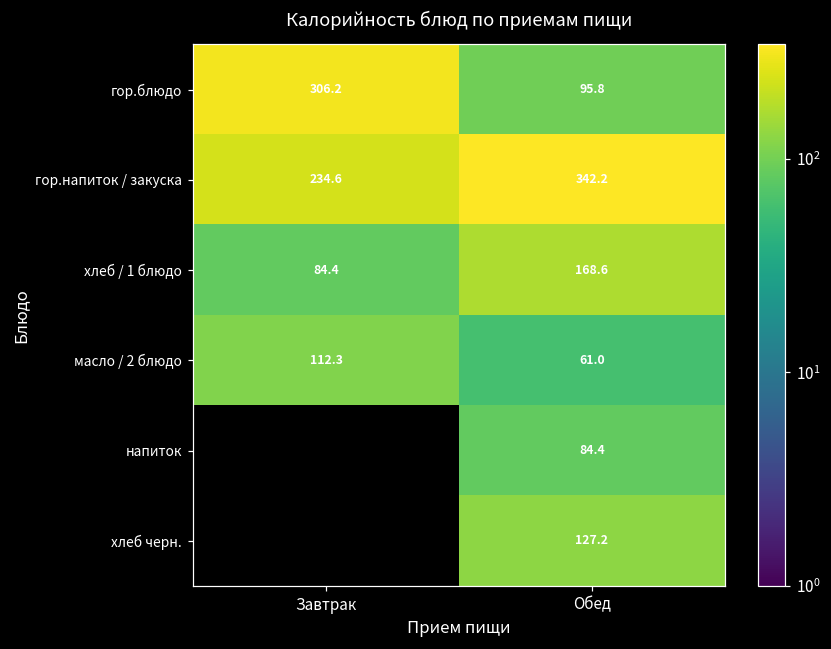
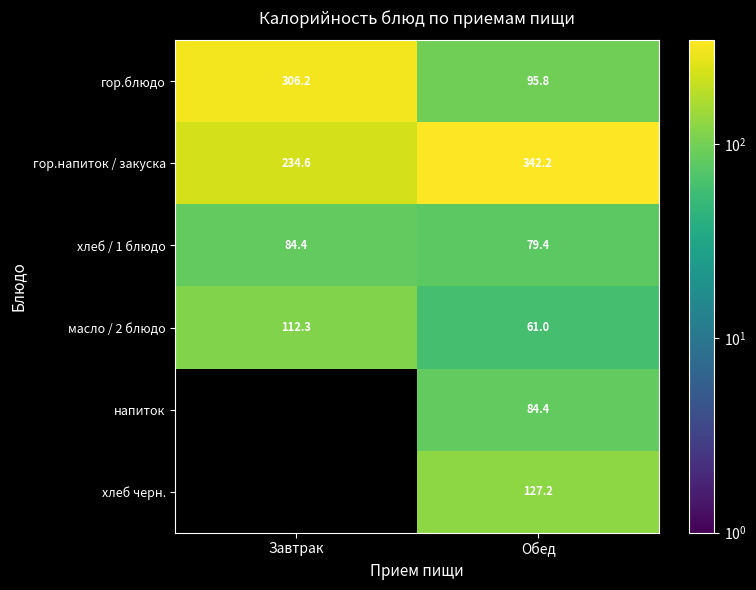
хлеб / 1 блюдо, Обед: 168.6 -> 79.4
